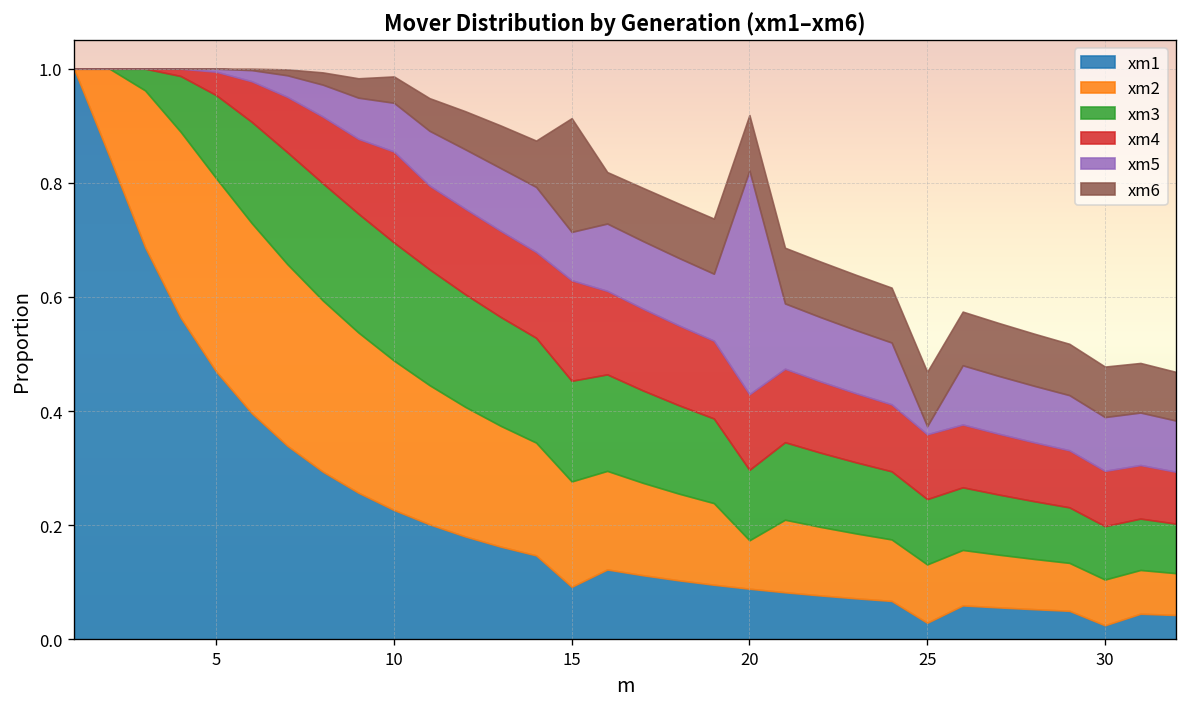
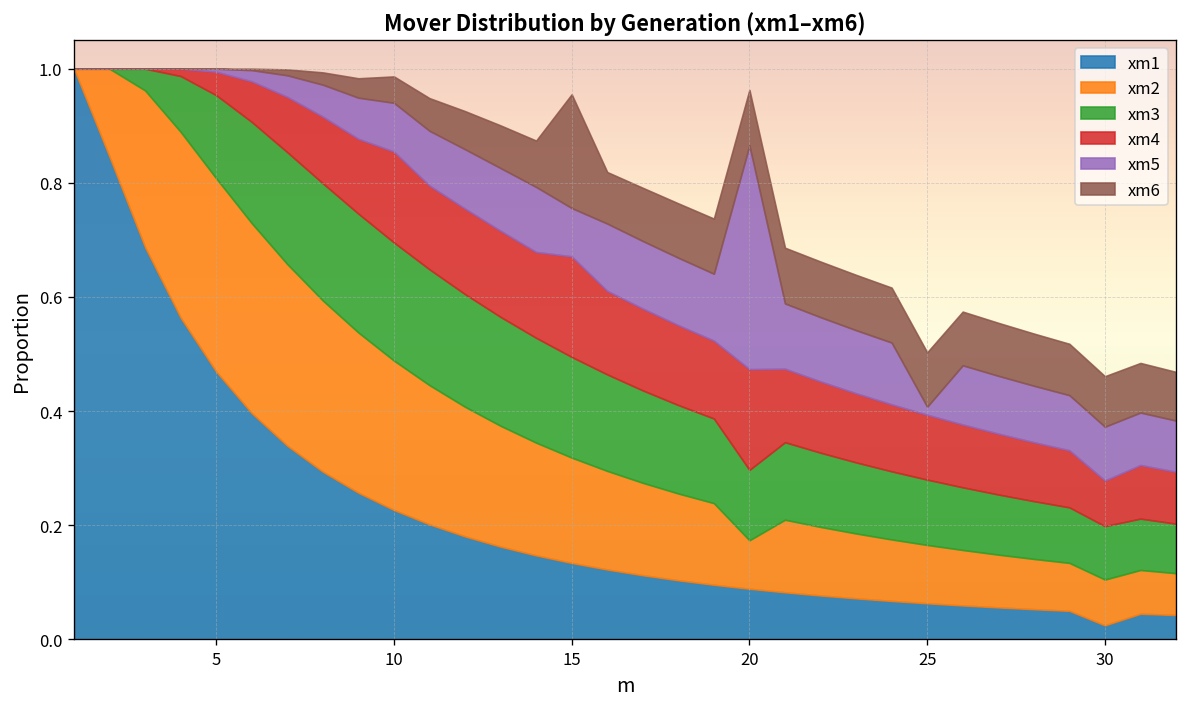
xm1, 15: 0.09 -> 0.13
xm4, 20: 0.13 -> 0.18
xm1, 25: 0.03 -> 0.06
xm4, 30: 0.10 -> 0.08
